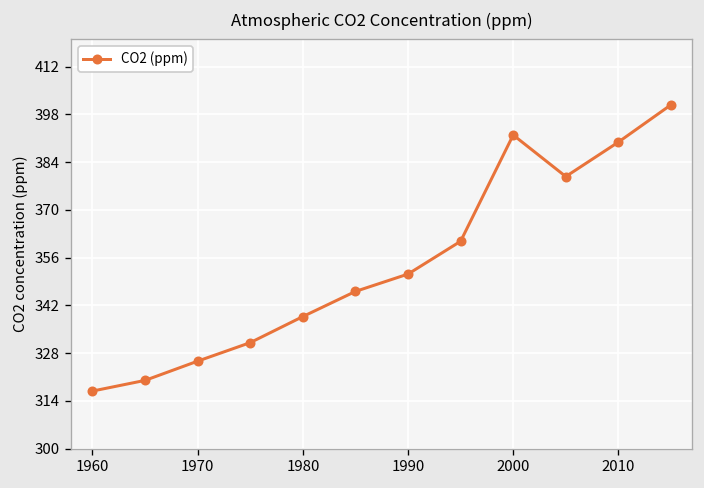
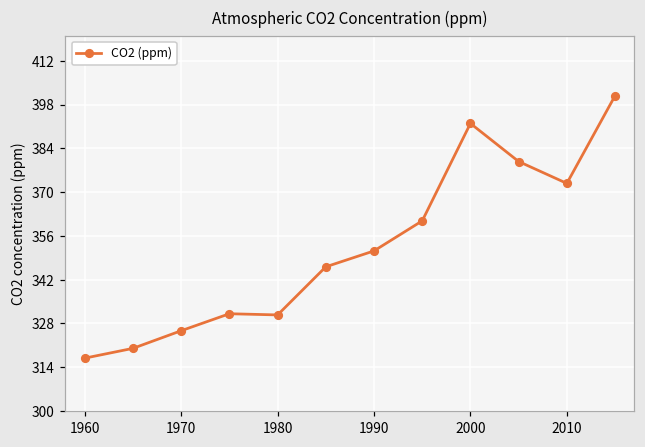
1980: 339 -> 331
2010: 390 -> 373
